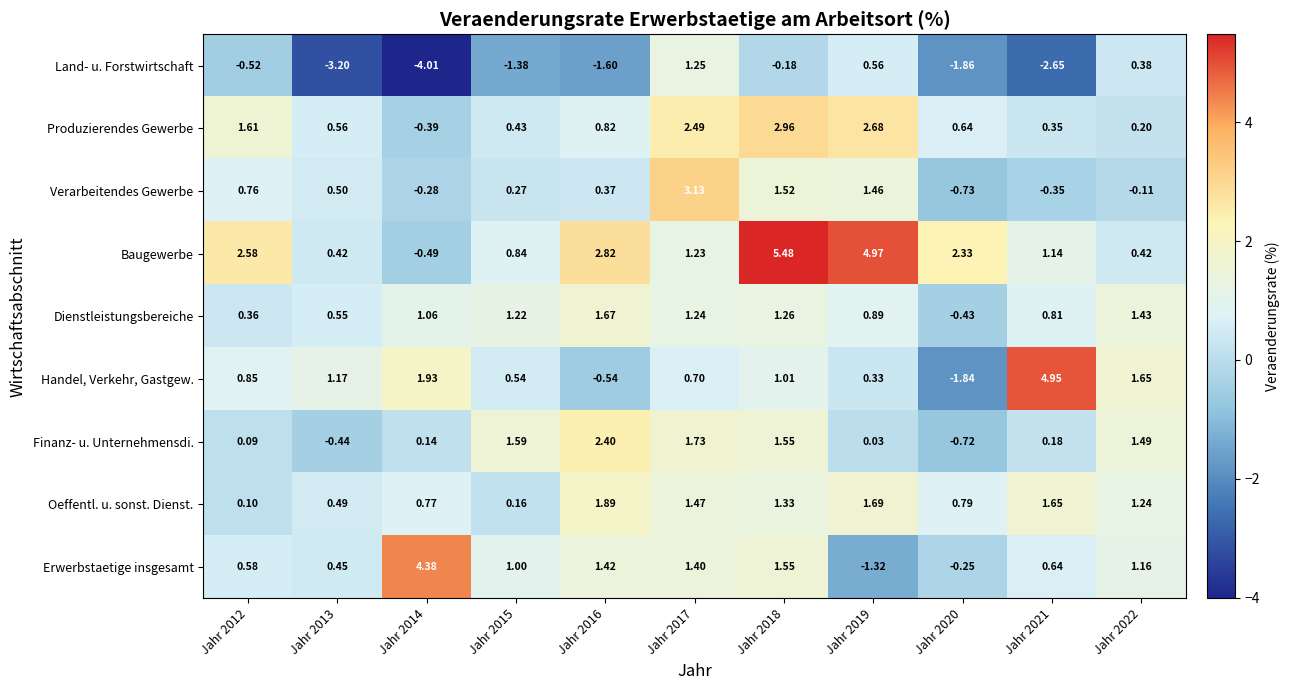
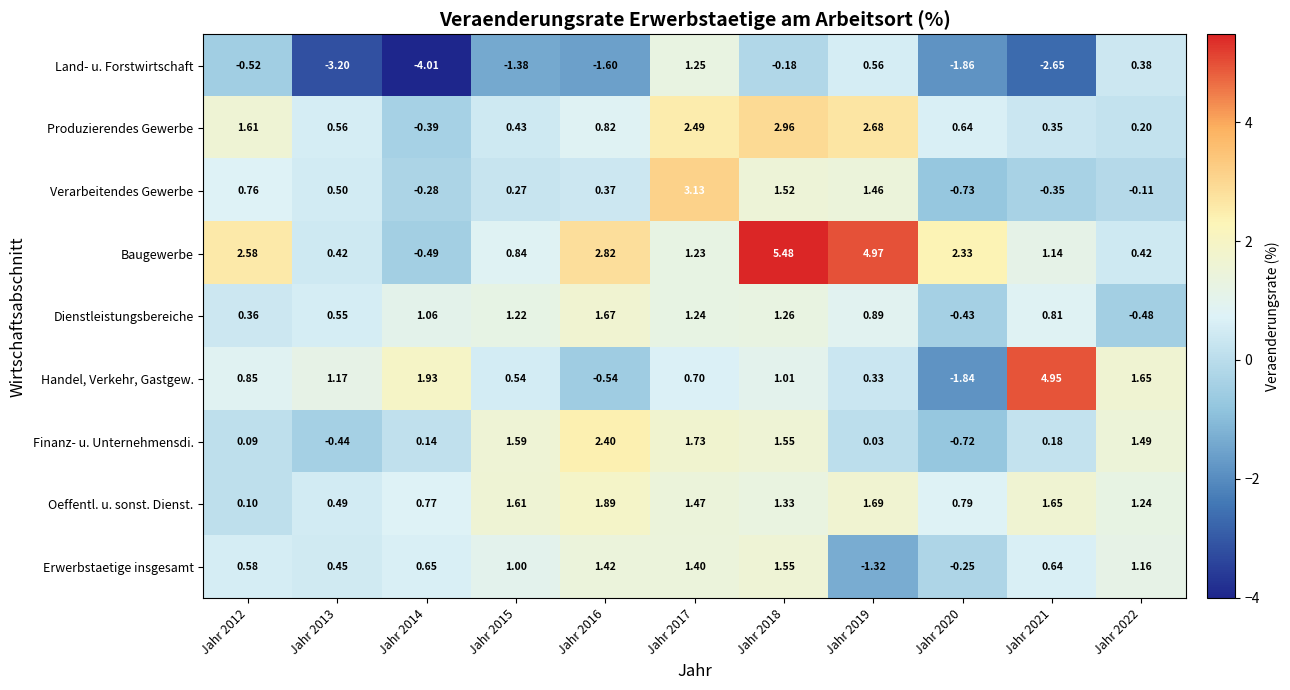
Dienstleistungsbereiche, Jahr 2022: 1.43 -> -0.48
Oeffentl. u. sonst. Dienst., Jahr 2015: 0.16 -> 1.61
Erwerbstaetige insgesamt, Jahr 2014: 4.38 -> 0.65
